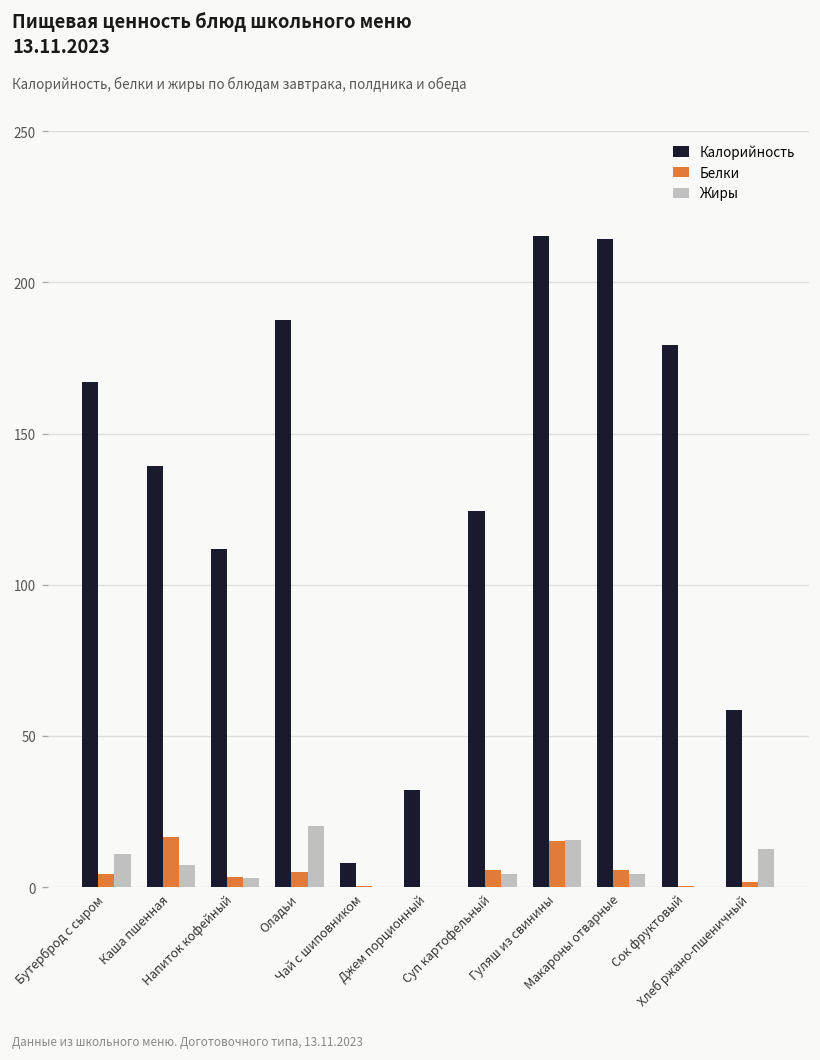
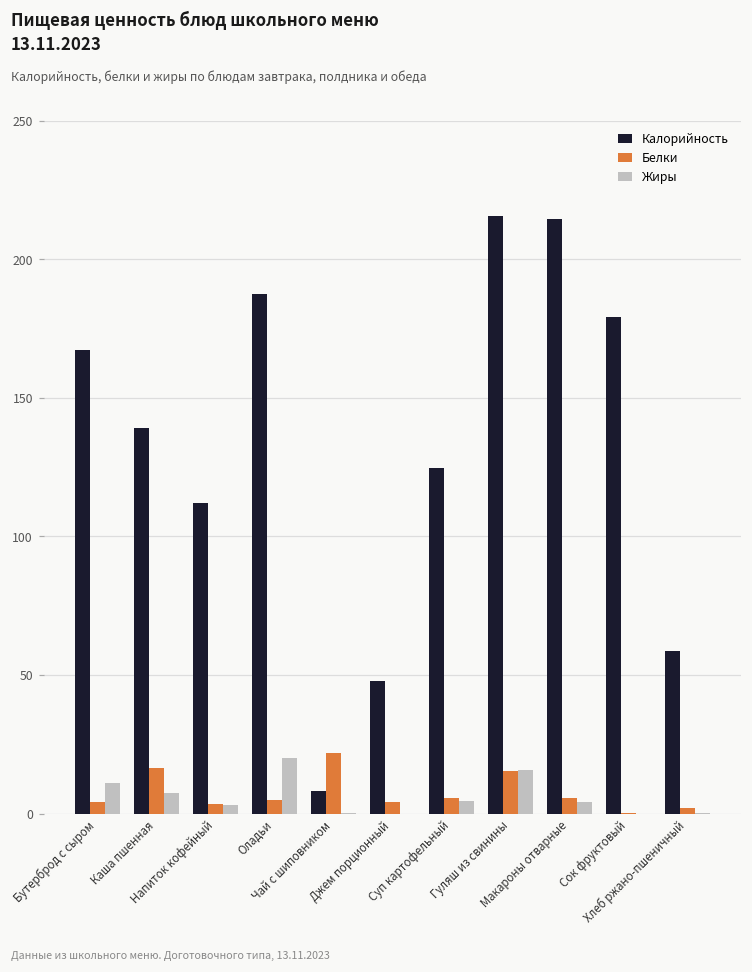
Белки, Чай с шиповником: 0 -> 22
Калорийность, Джем порционный: 32 -> 48
Белки, Джем порционный: 0 -> 4
Жиры, Хлеб ржано-пшеничный: 13 -> 0
